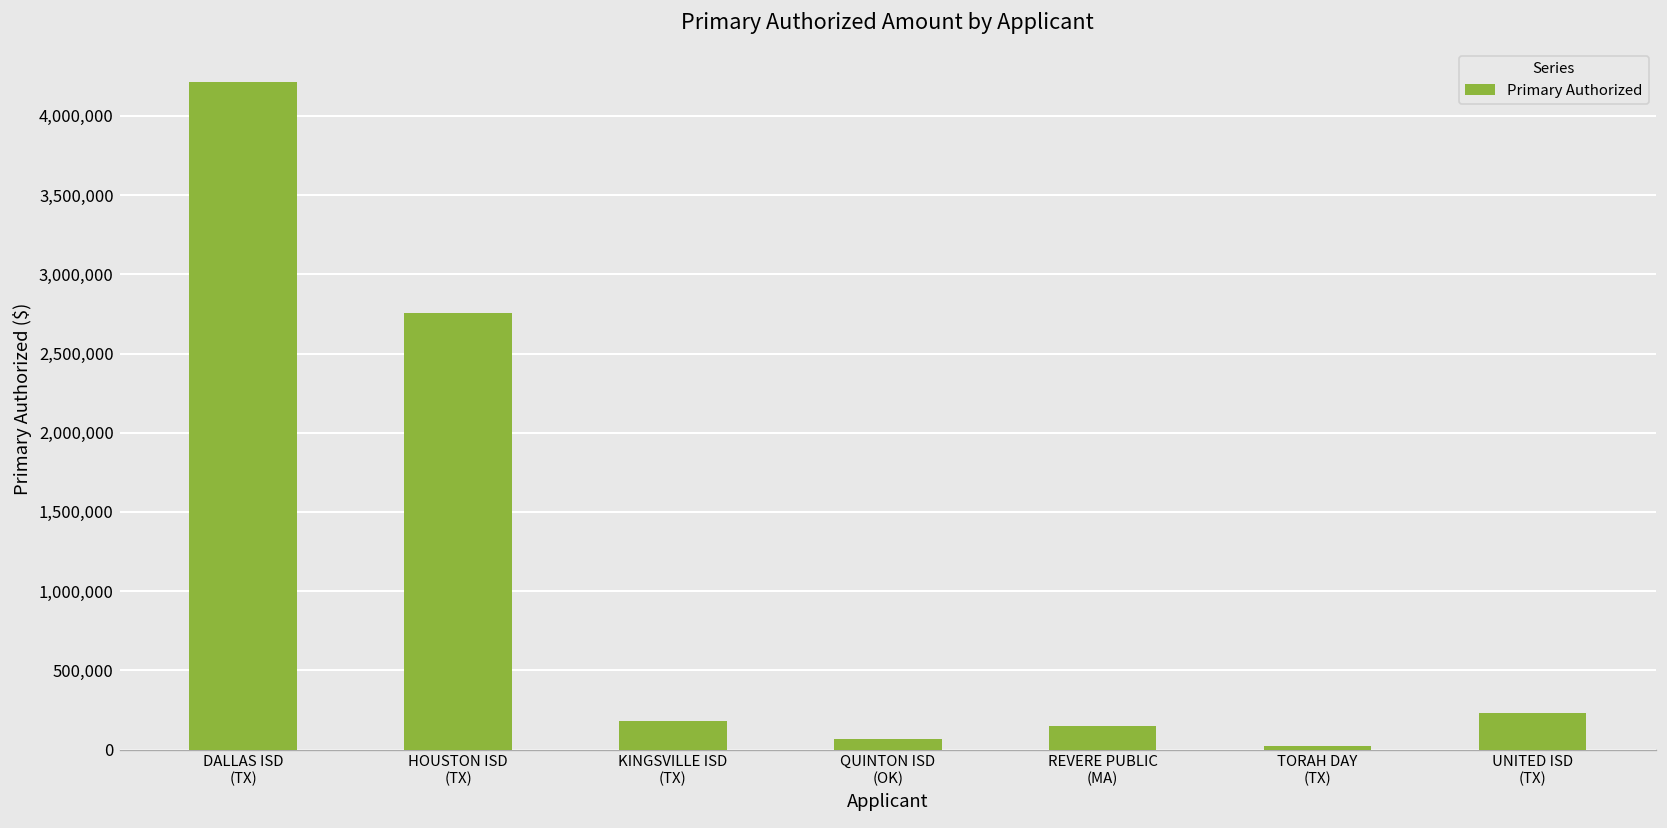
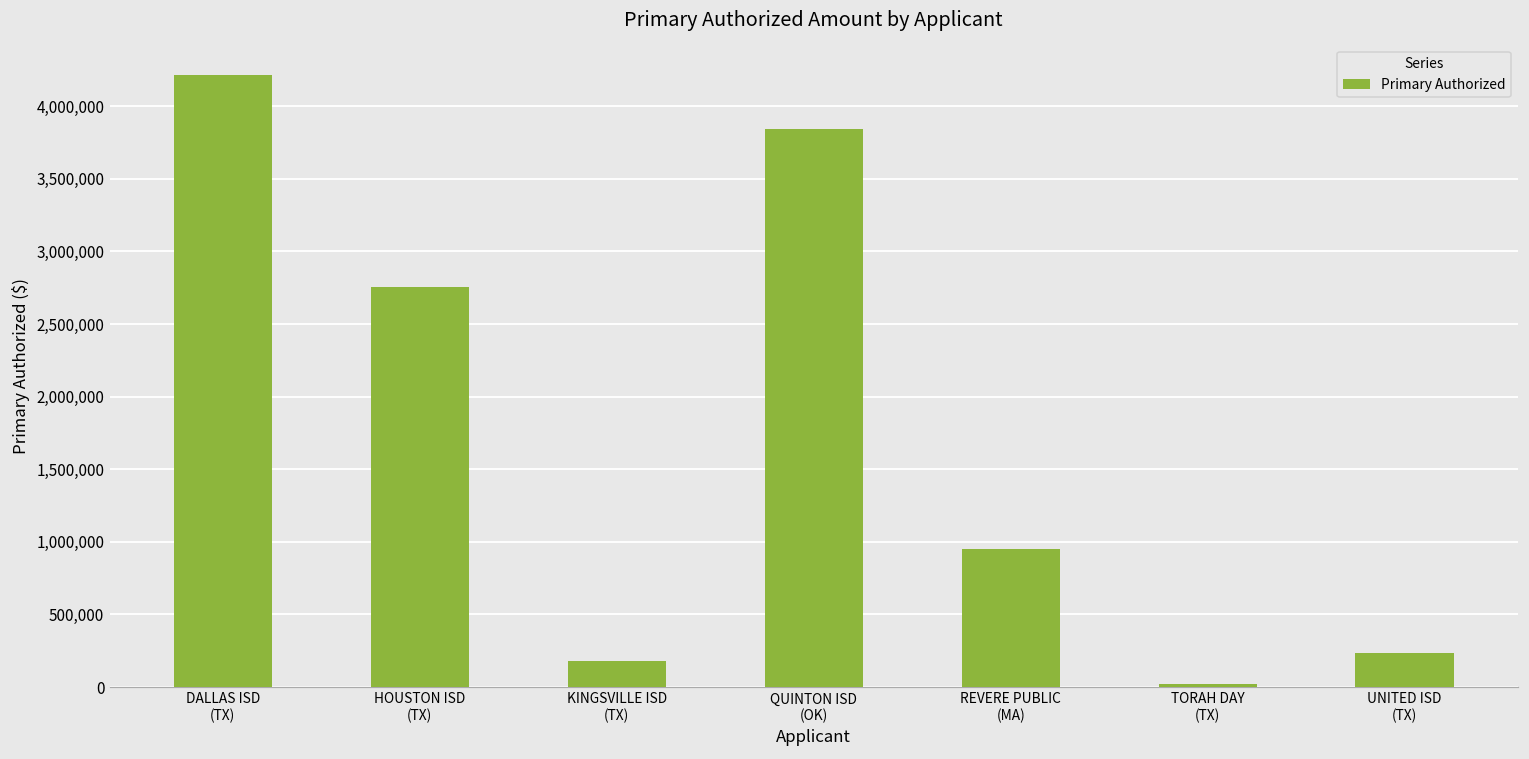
QUINTON ISD (OK): 70,000 -> 3,850,000
REVERE PUBLIC (MA): 150,000 -> 950,000
